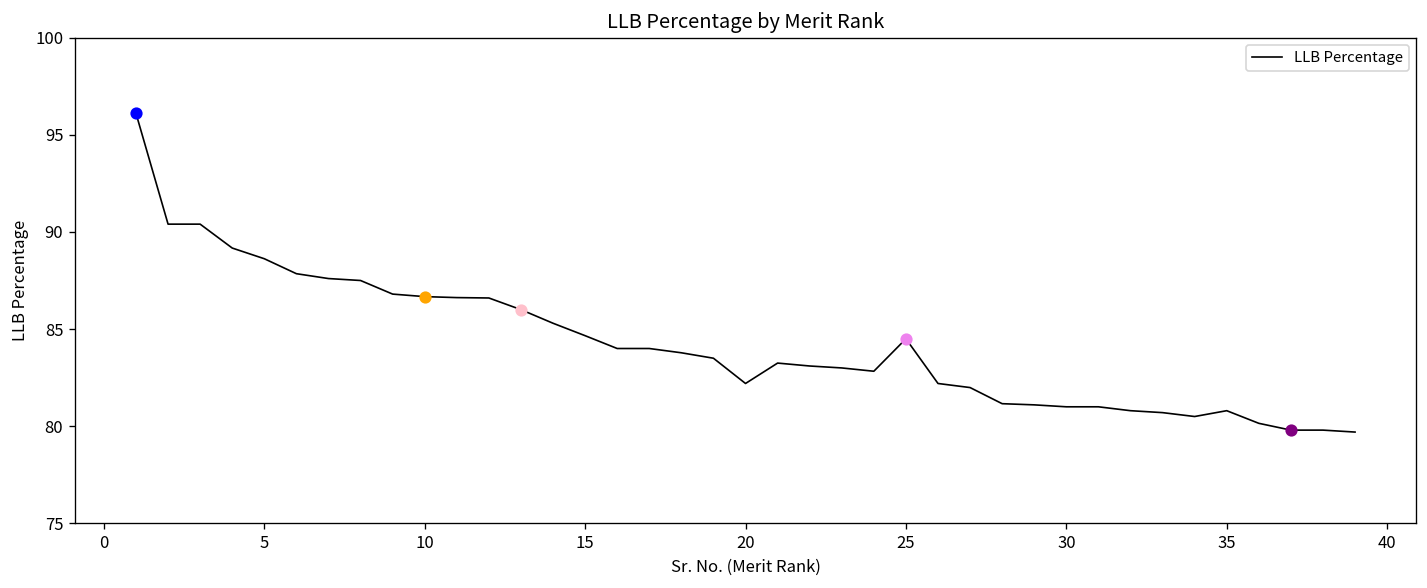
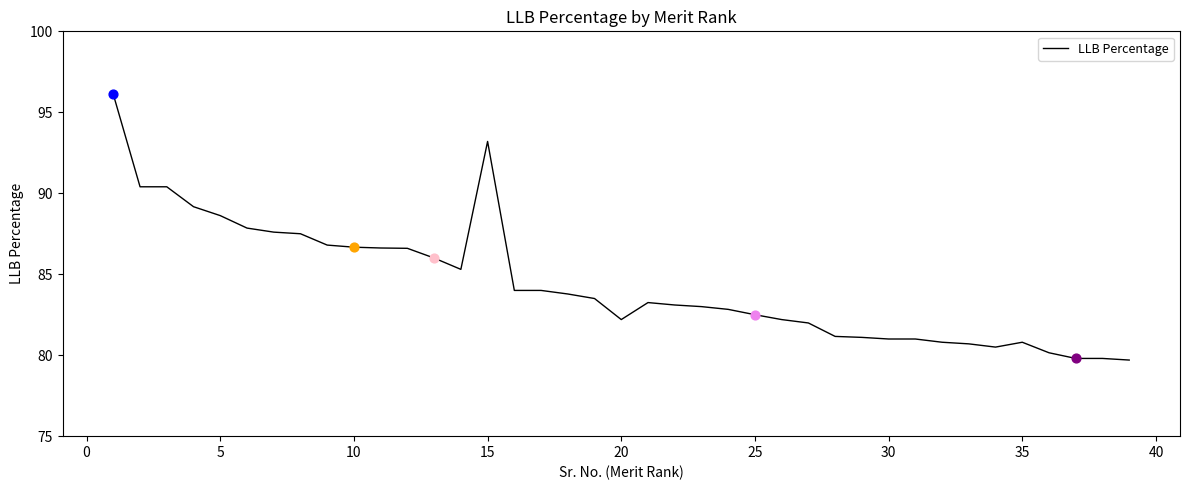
LLB Percentage, 15: 84.7 -> 93.2
LLB Percentage, 25: 84.5 -> 82.5
